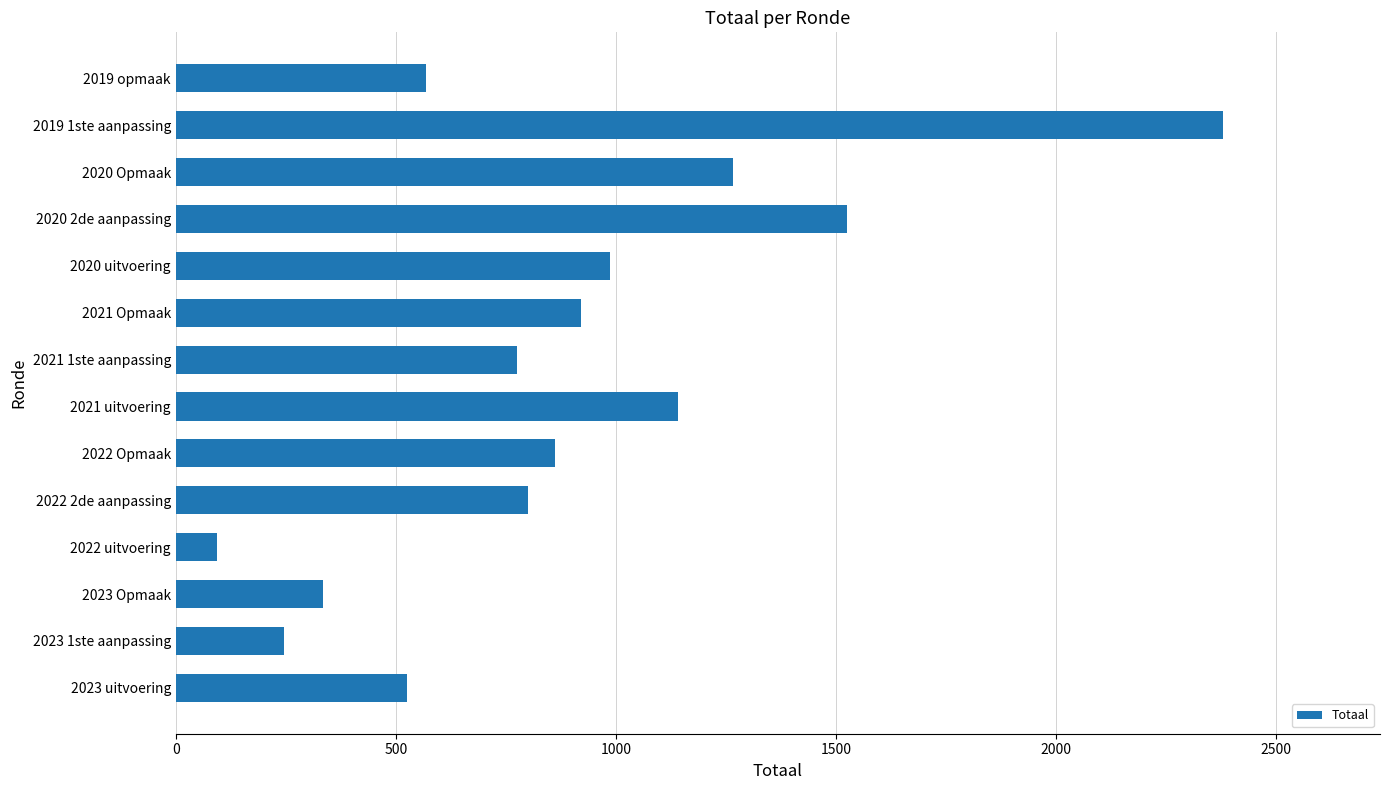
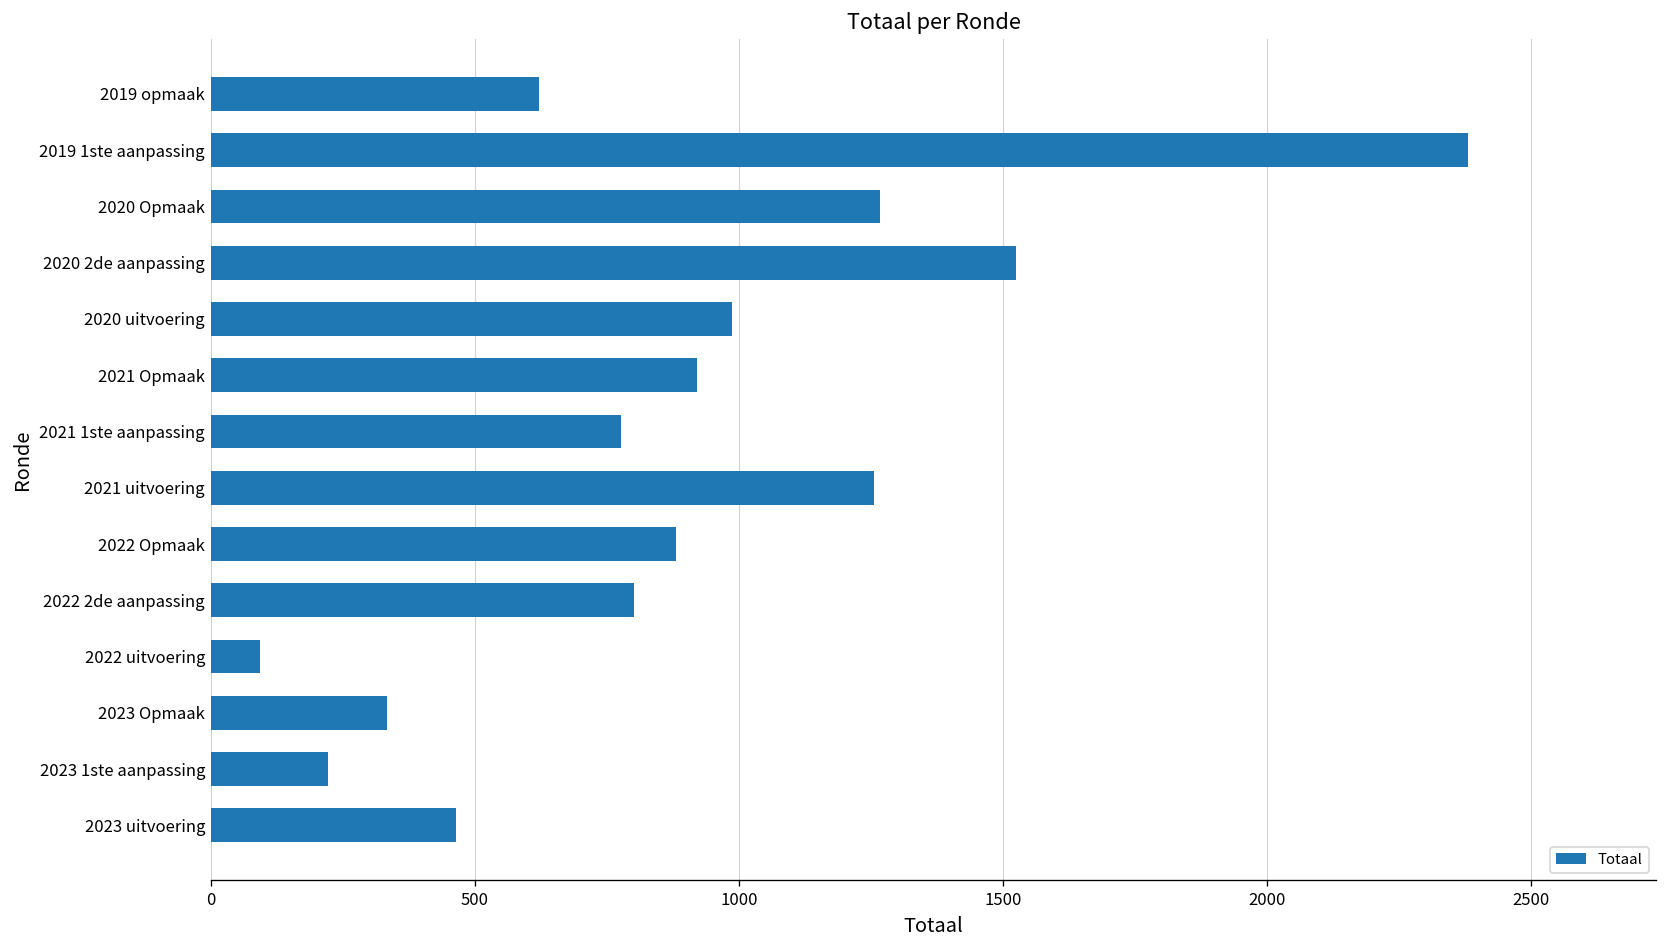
2019 opmaak: 570 -> 620
2021 uitvoering: 1140 -> 1260
2022 Opmaak: 860 -> 880
2023 1ste aanpassing: 250 -> 220
2023 uitvoering: 530 -> 460
